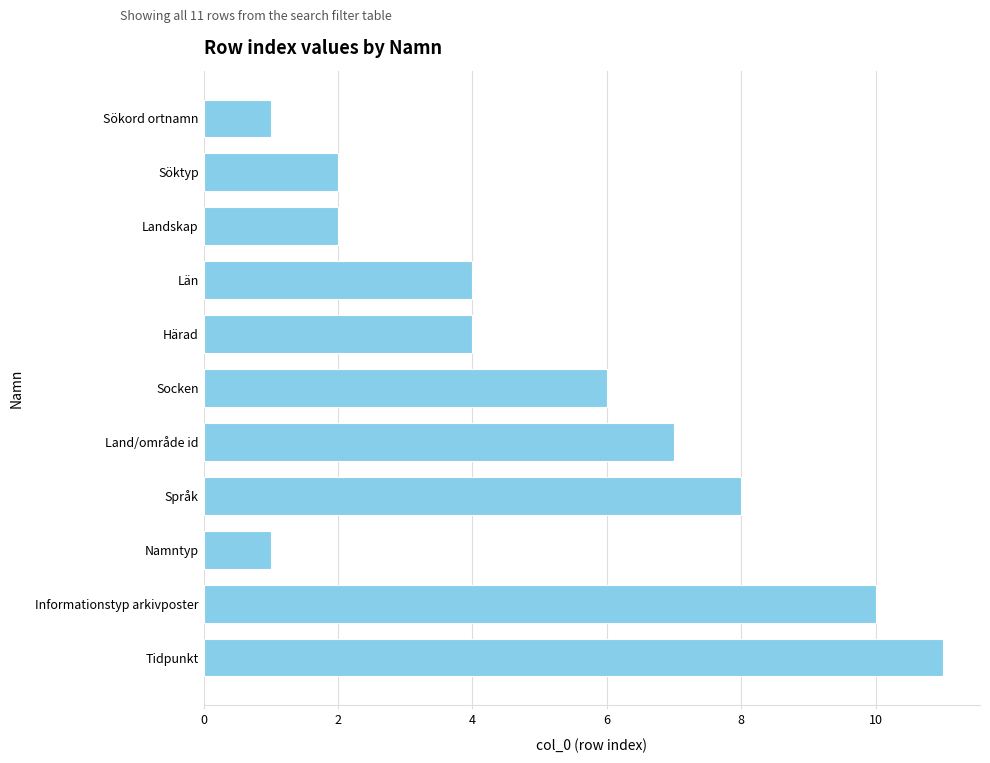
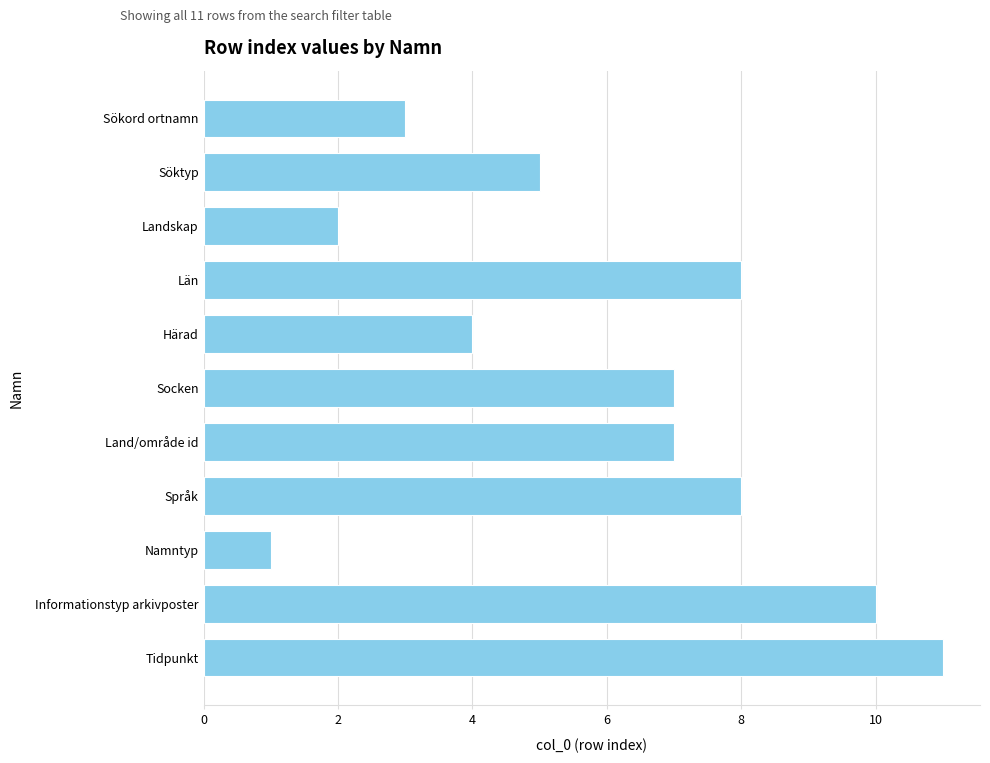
Sökord ortnamn: 1 -> 3
Söktyp: 2 -> 5
Län: 4 -> 8
Socken: 6 -> 7
